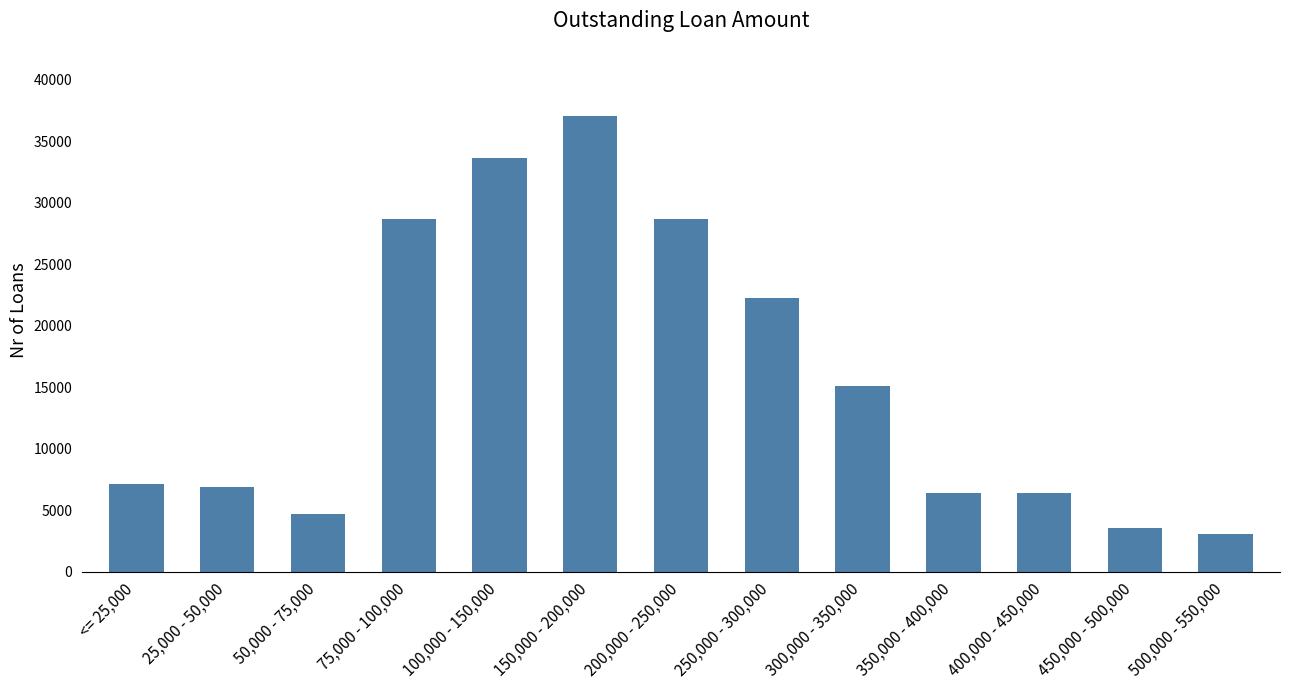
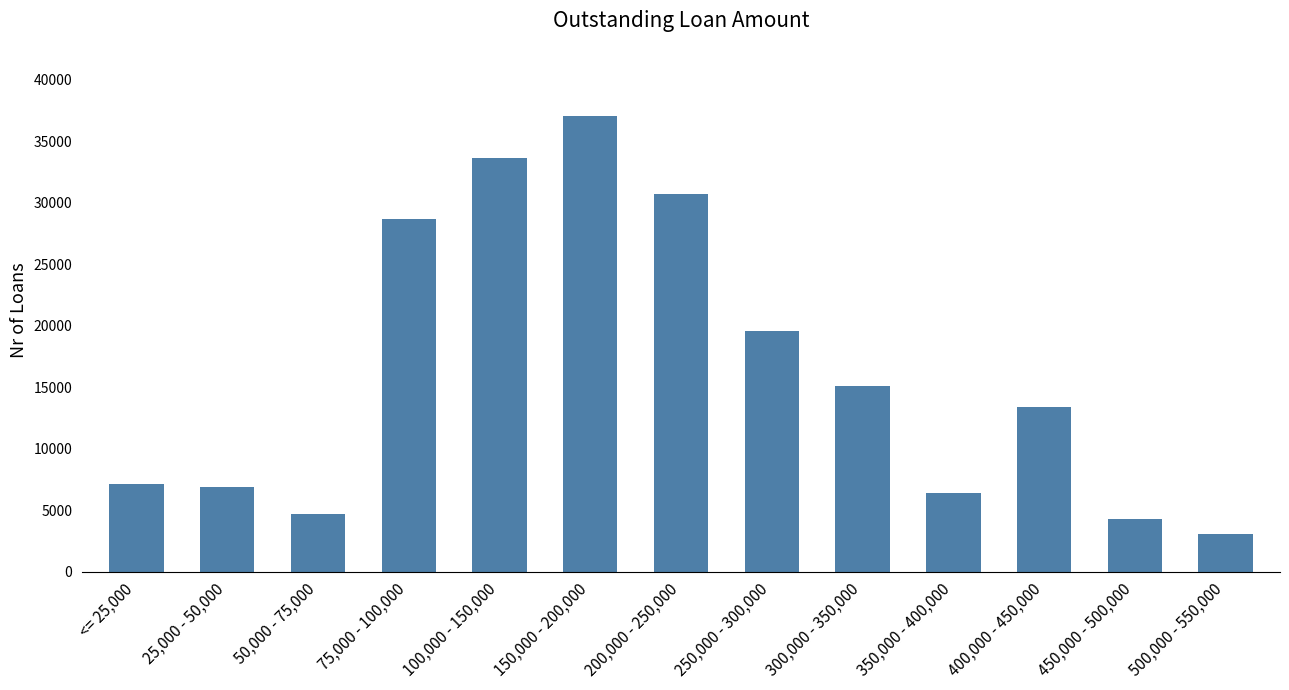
200,000 - 250,000: 28600 -> 30700
250,000 - 300,000: 22300 -> 19600
400,000 - 450,000: 6400 -> 13400
450,000 - 500,000: 3500 -> 4300
